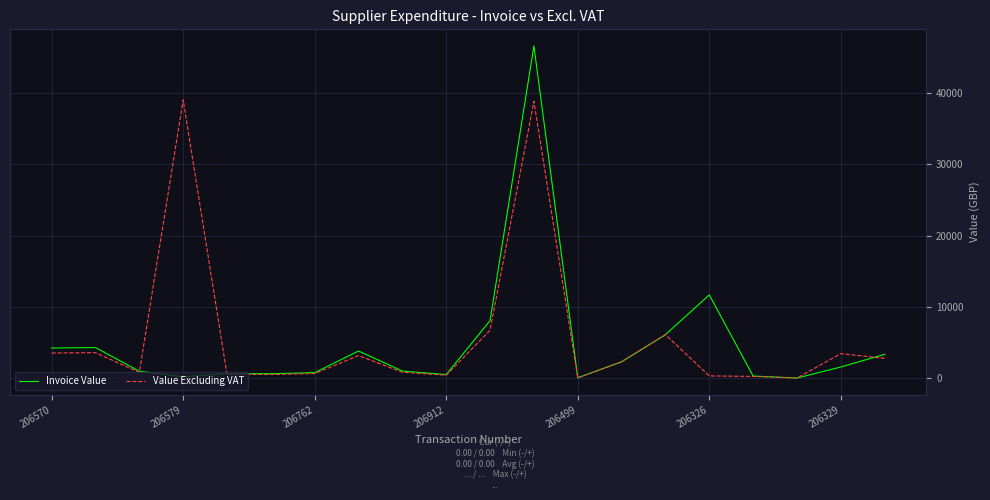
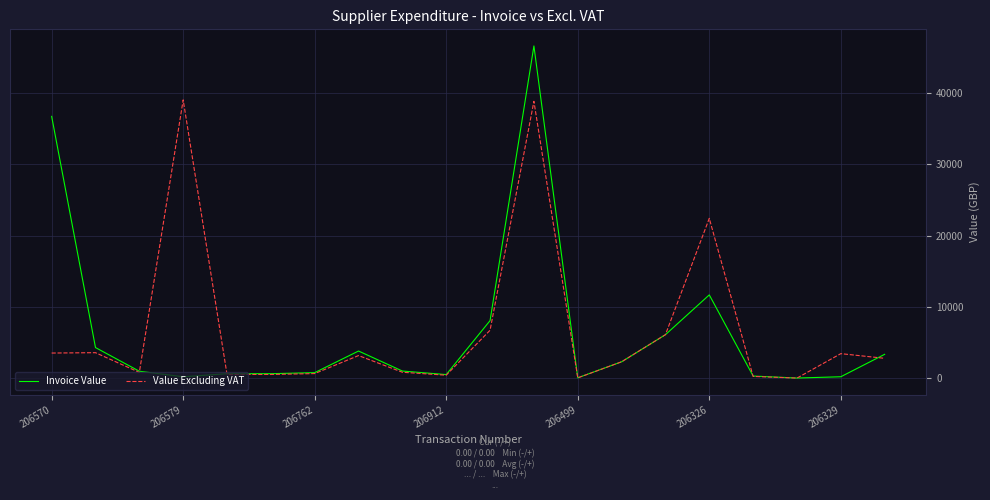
Invoice Value, 206570: 4000 -> 37000
Value Excluding VAT, 206326: 0 -> 22000
Invoice Value, 206329: 2000 -> 0
